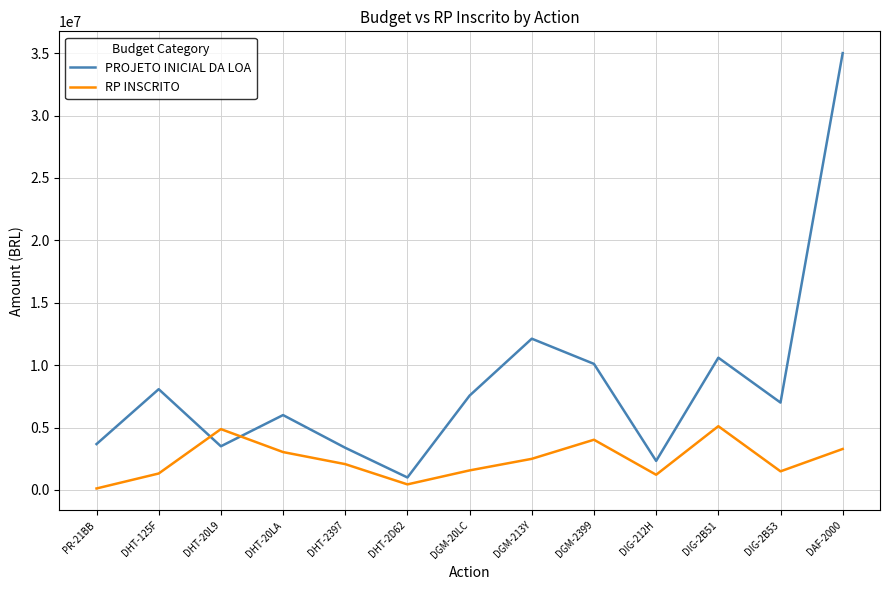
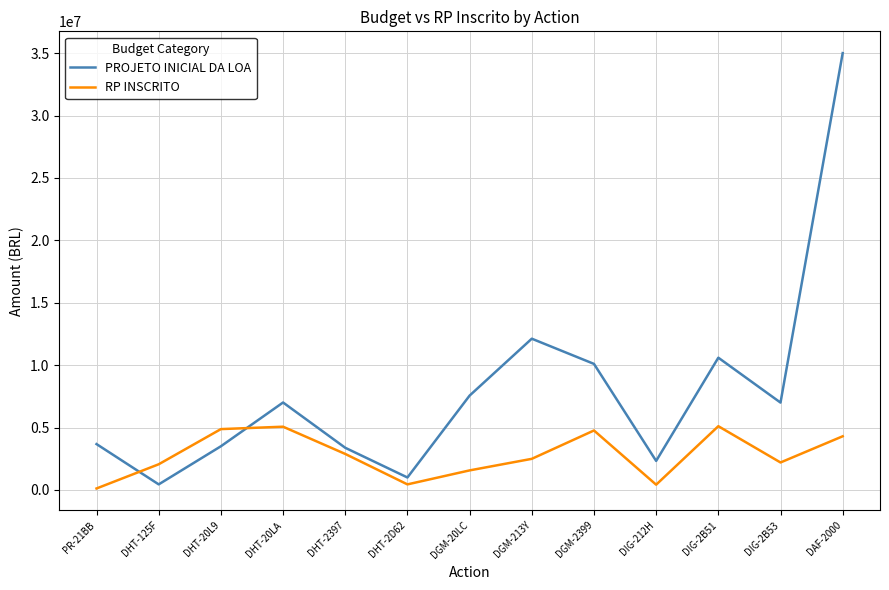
PROJETO INICIAL DA LOA, DHT-125F: 8100000 -> 400000
RP INSCRITO, DHT-125F: 1300000 -> 2100000
PROJETO INICIAL DA LOA, DHT-20LA: 6000000 -> 7000000
RP INSCRITO, DHT-20LA: 3000000 -> 5100000
RP INSCRITO, DHT-2397: 2100000 -> 2900000
RP INSCRITO, DGM-2399: 4000000 -> 4800000
RP INSCRITO, DIG-212H: 1200000 -> 400000
RP INSCRITO, DIG-2B53: 1500000 -> 2200000
RP INSCRITO, DAF-2000: 3300000 -> 4300000
